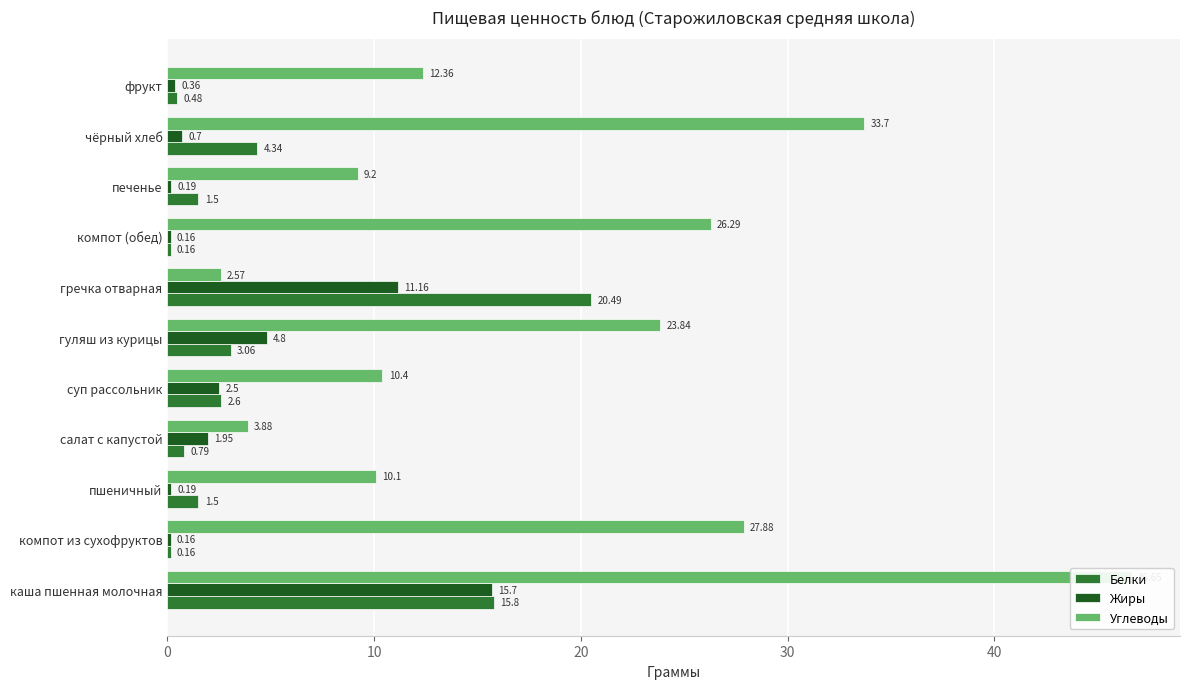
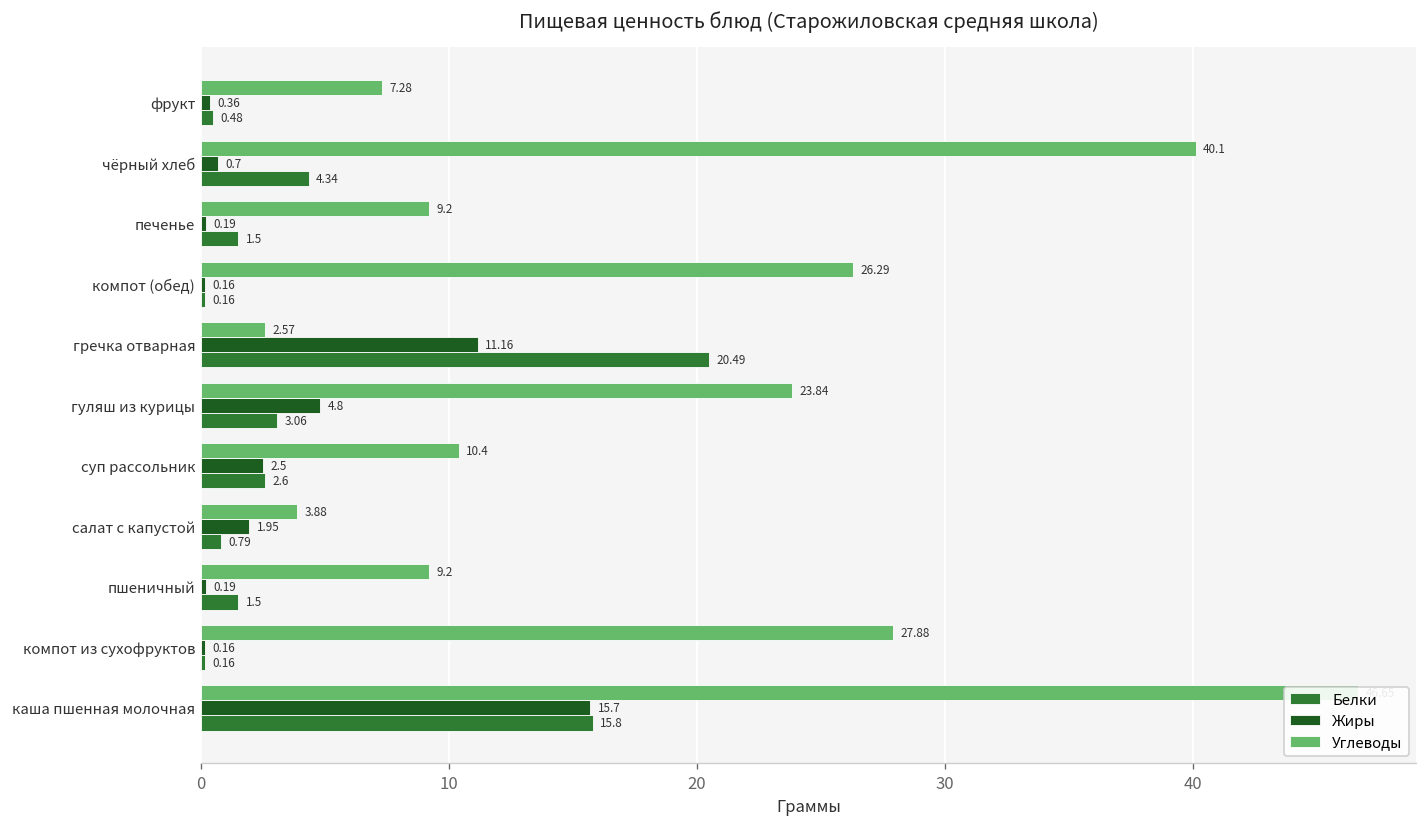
Углеводы, фрукт: 12.36 -> 7.28
Углеводы, чёрный хлеб: 33.7 -> 40.1
Углеводы, пшеничный: 10.1 -> 9.2
